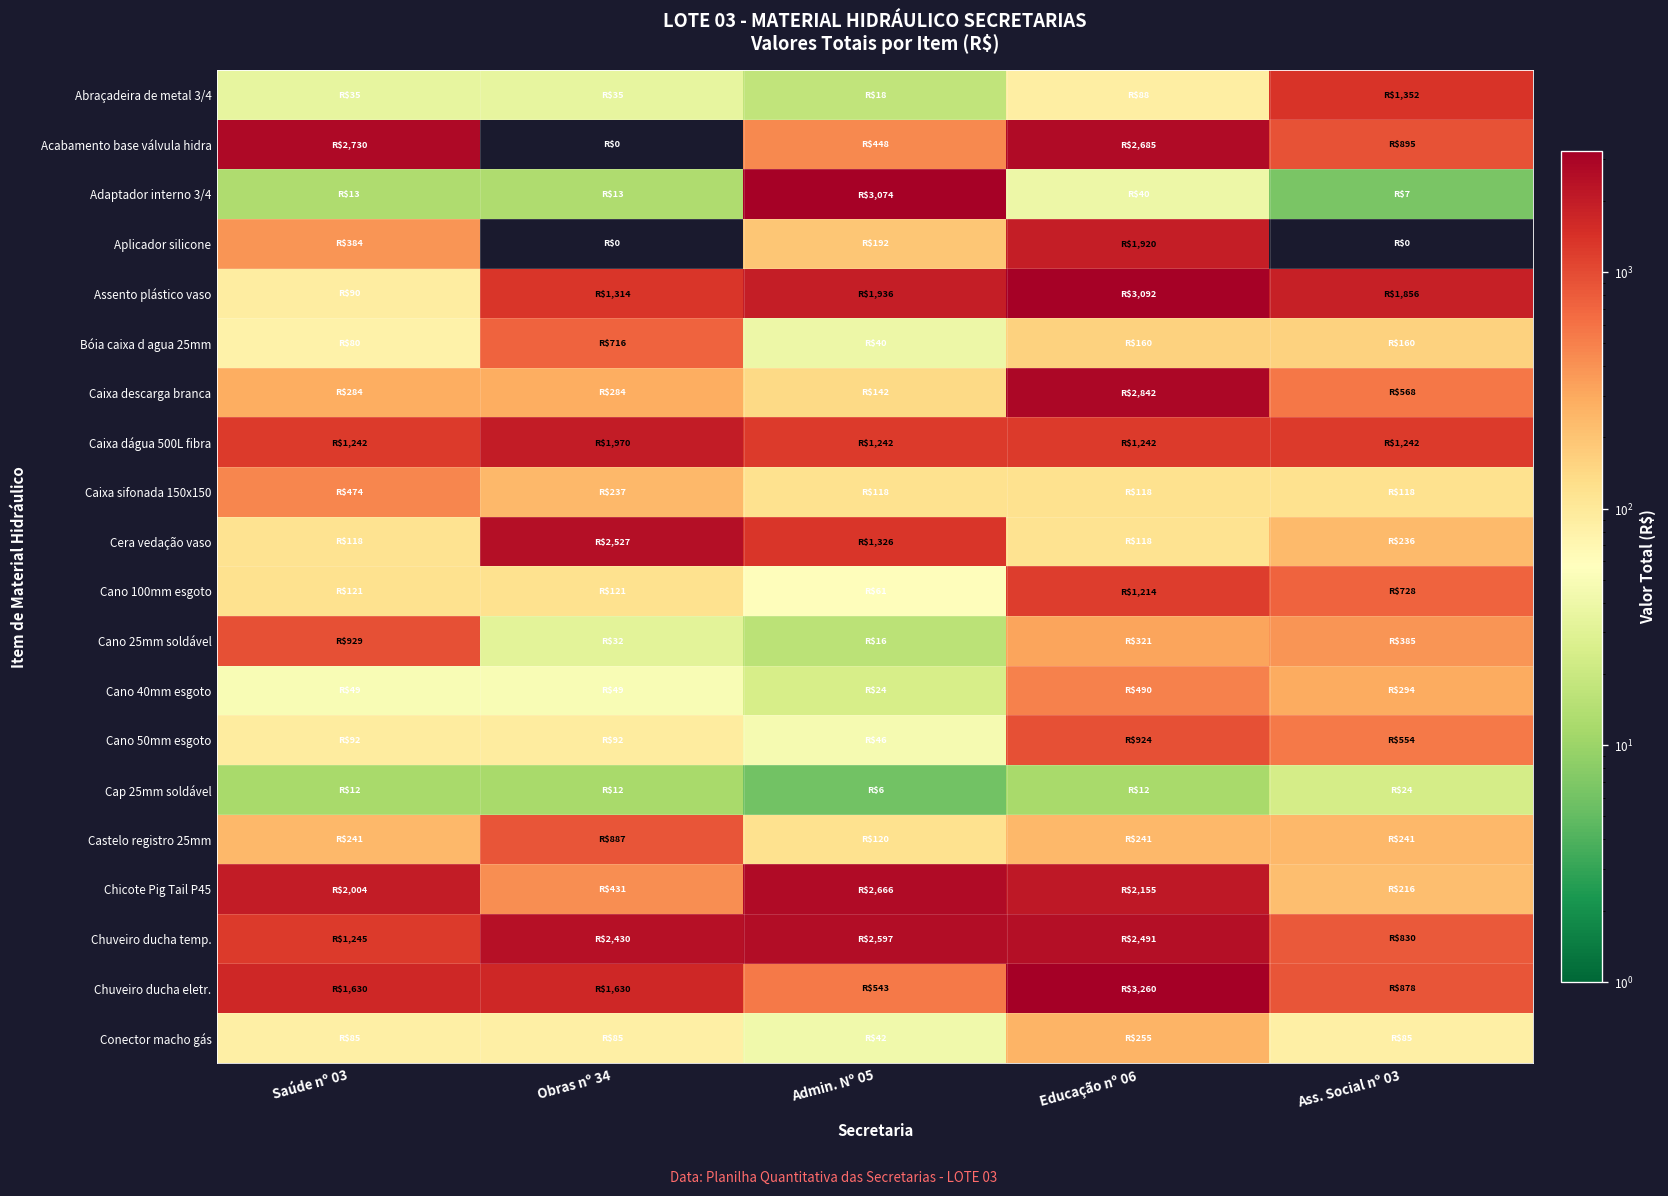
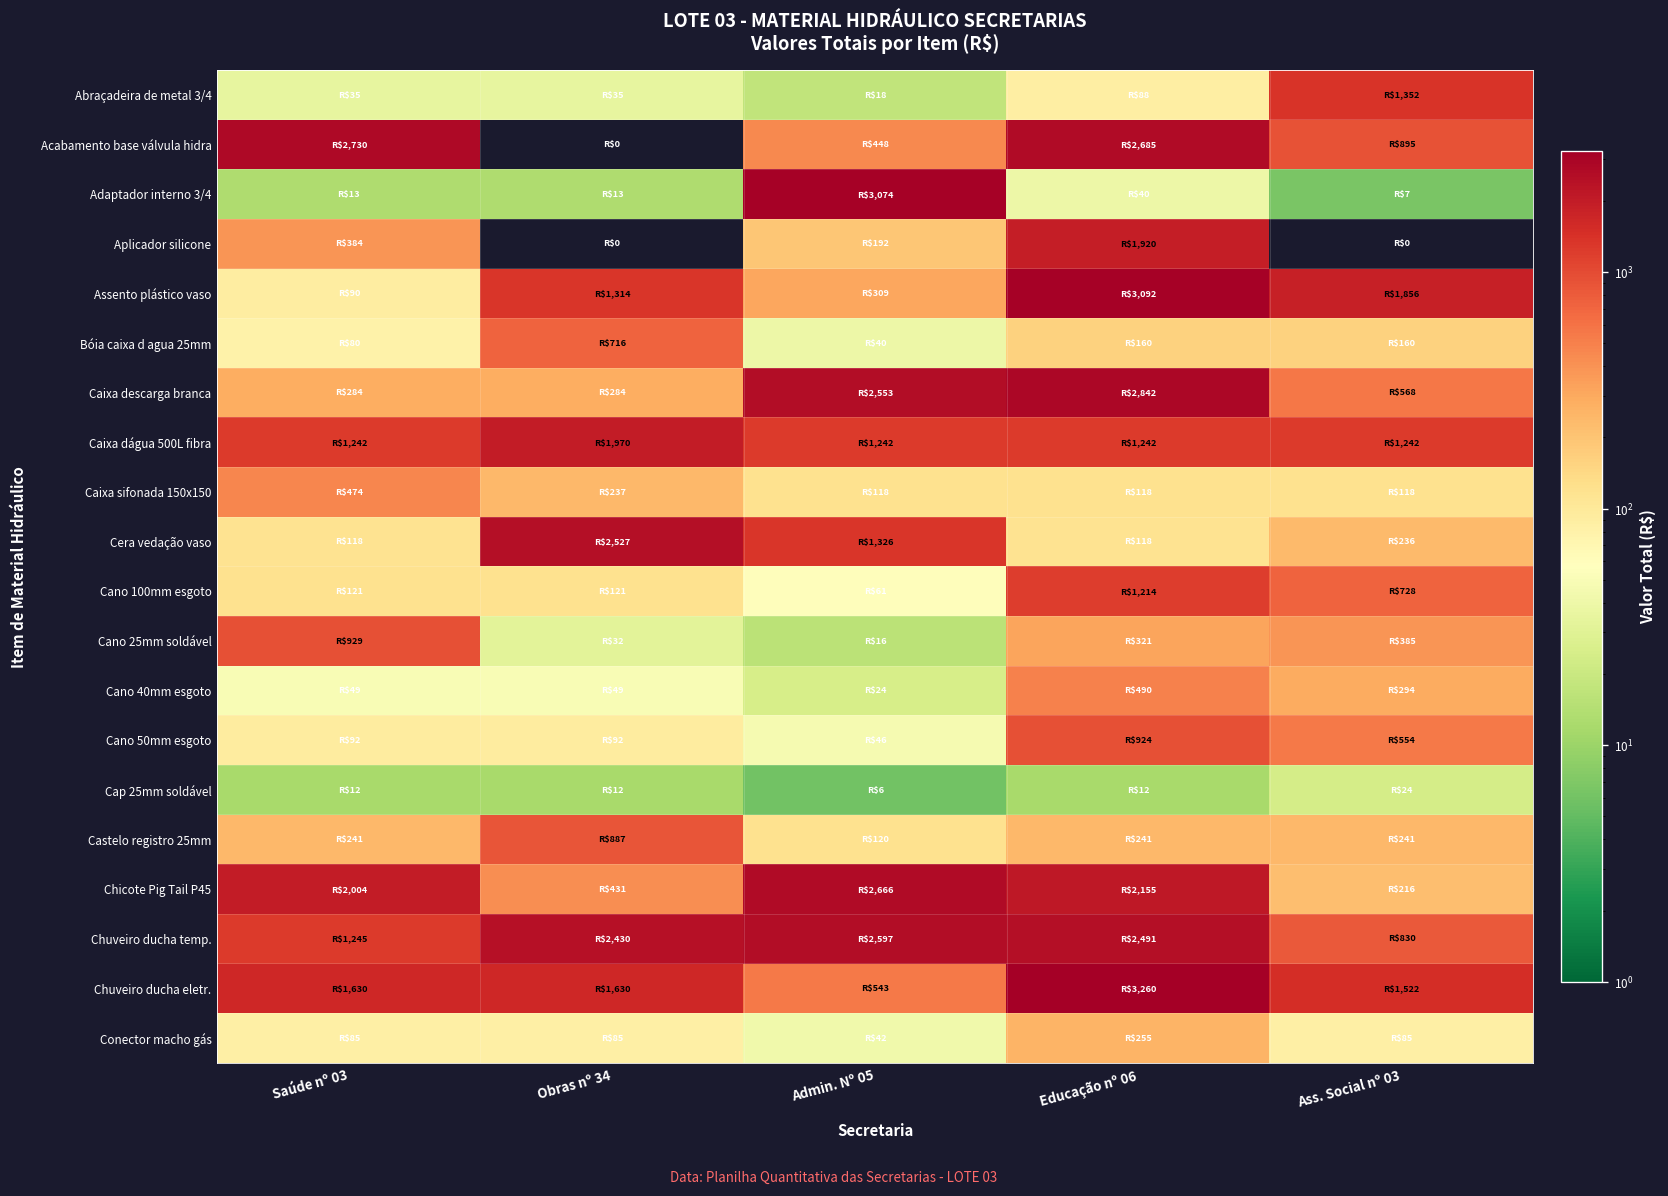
Assento plástico vaso, Admin. Nº 05: $1,936 -> $309
Caixa descarga branca, Admin. Nº 05: $142 -> $2,553
Chuveiro ducha eletr., Ass. Social nº 03: $878 -> $1,522
